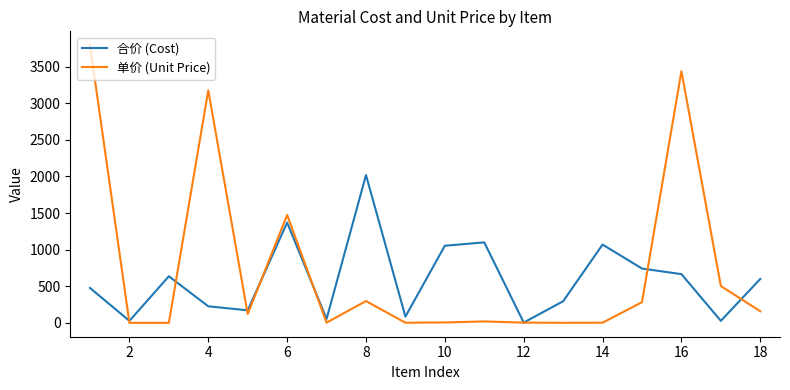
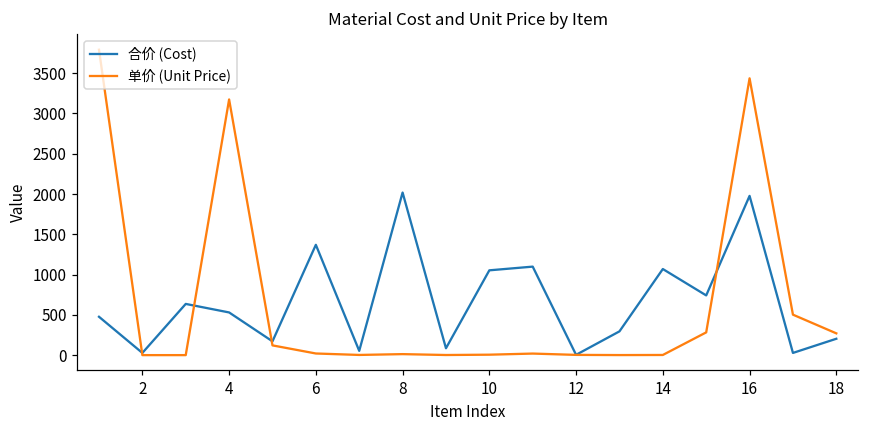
合价 (Cost), 4: 200 -> 500
单价 (Unit Price), 6: 1500 -> 0
单价 (Unit Price), 8: 300 -> 0
合价 (Cost), 16: 700 -> 2000
合价 (Cost), 18: 600 -> 200
单价 (Unit Price), 18: 200 -> 300
